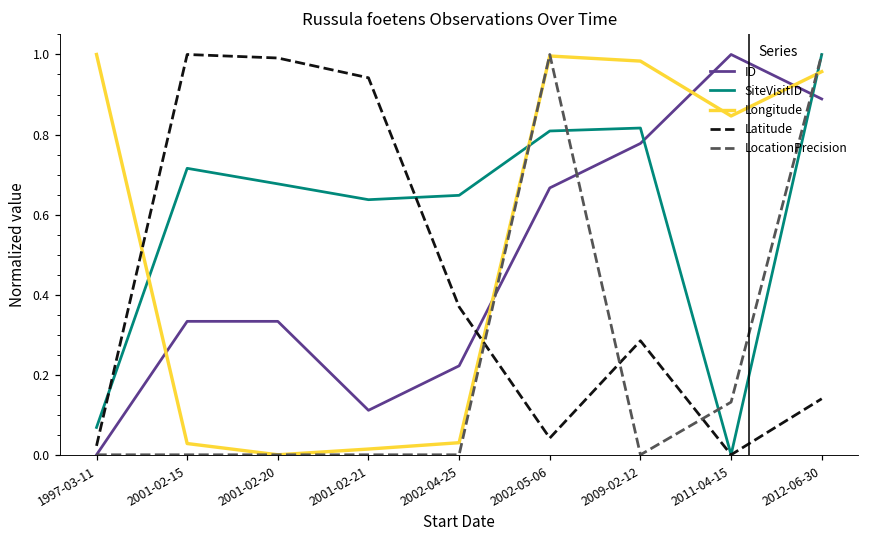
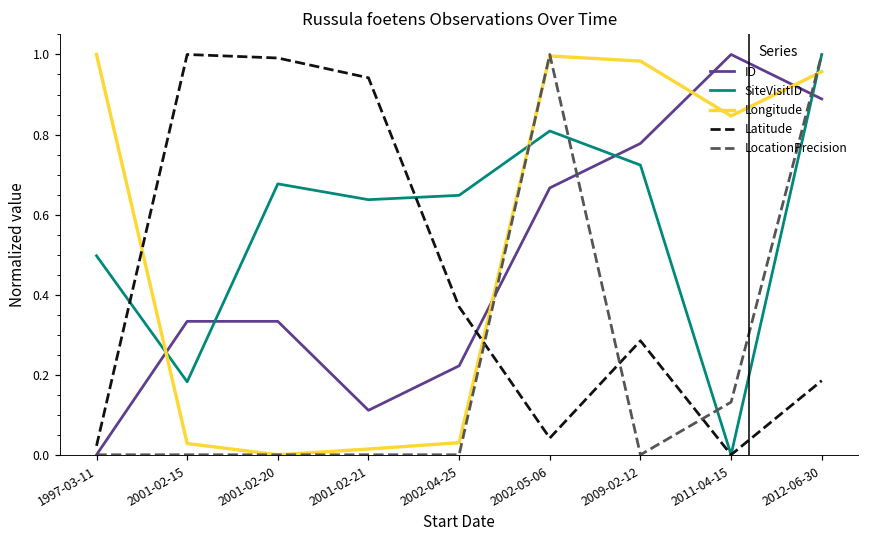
SiteVisitID, 1997-03-11: 0.07 -> 0.50
SiteVisitID, 2001-02-15: 0.72 -> 0.18
SiteVisitID, 2009-02-12: 0.82 -> 0.72
Latitude, 2012-06-30: 0.14 -> 0.19
